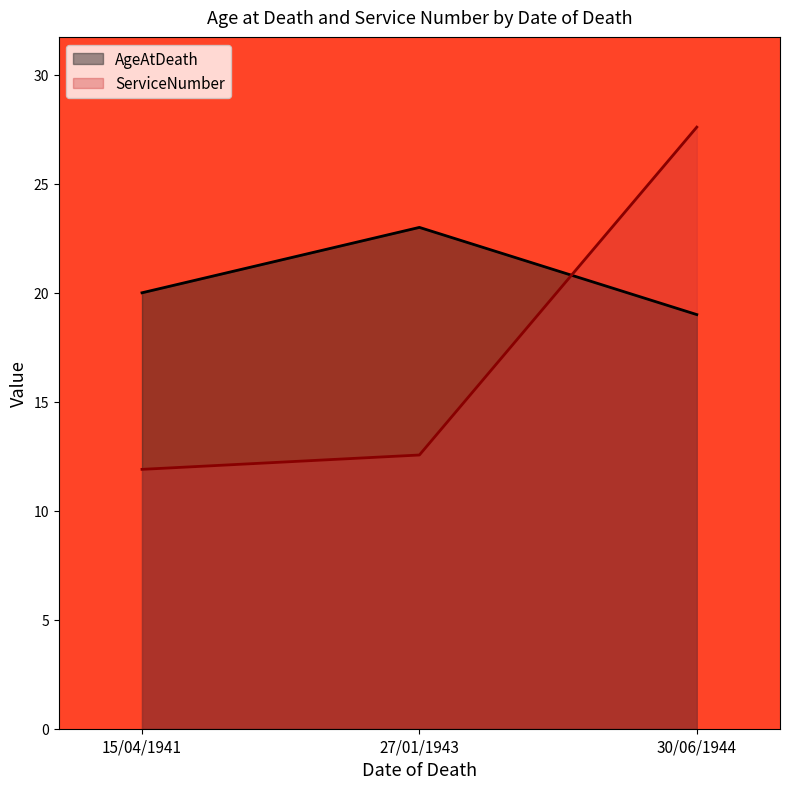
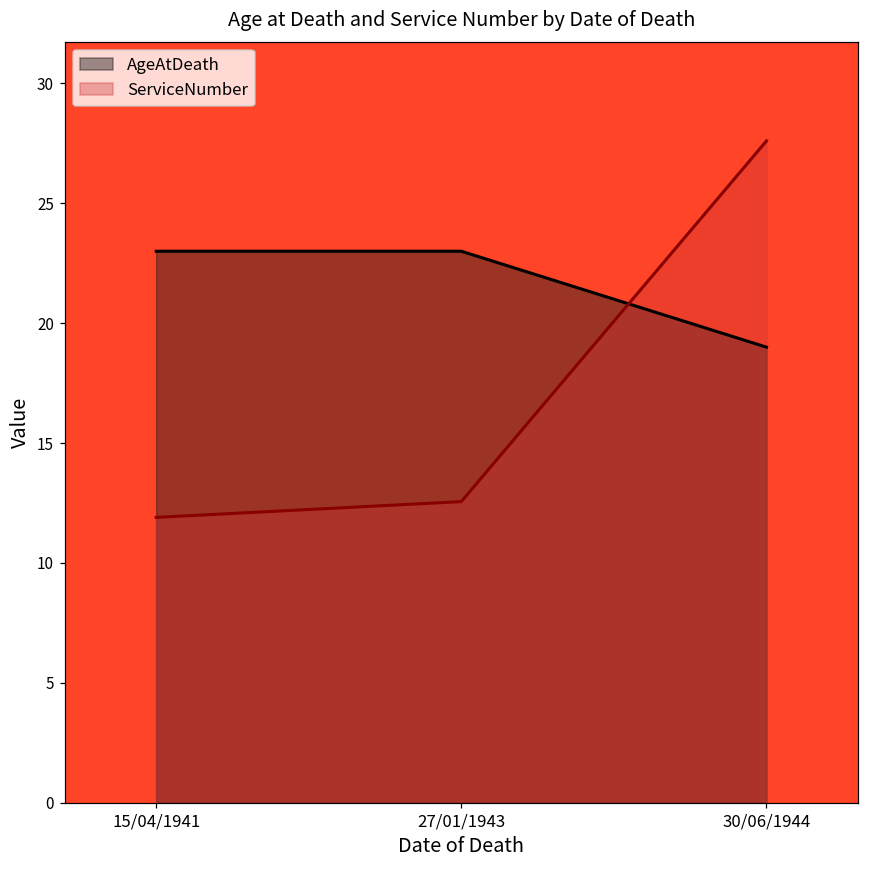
AgeAtDeath, 15/04/1941: 20 -> 23
